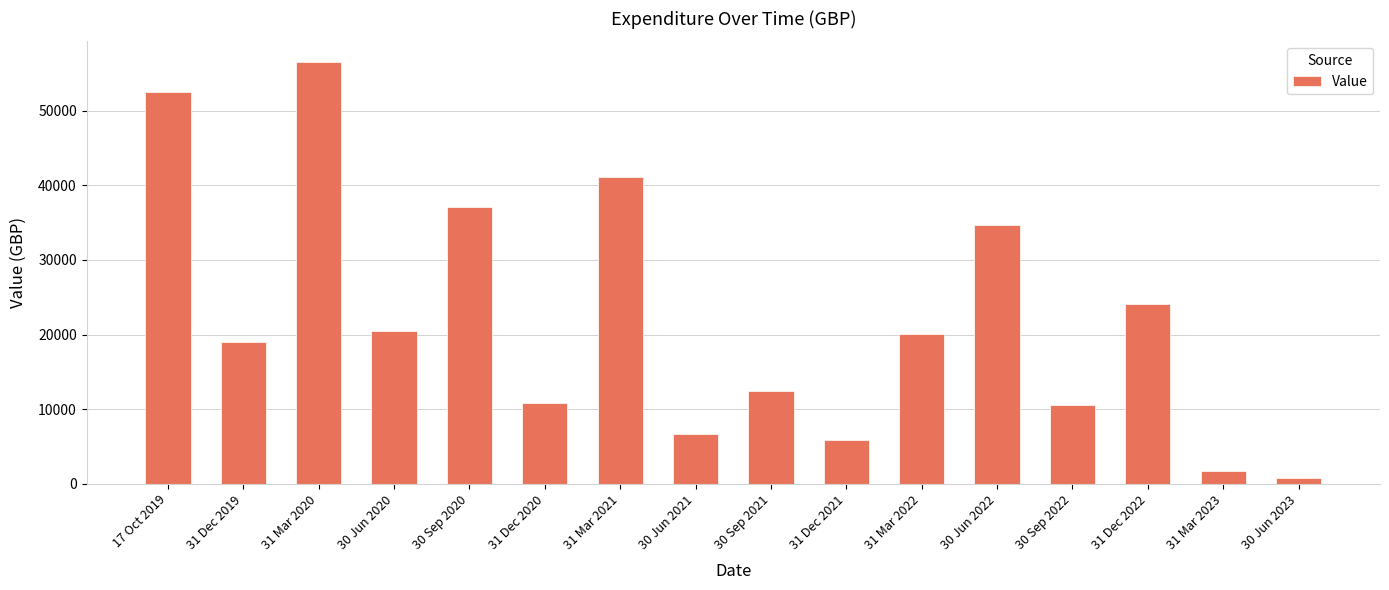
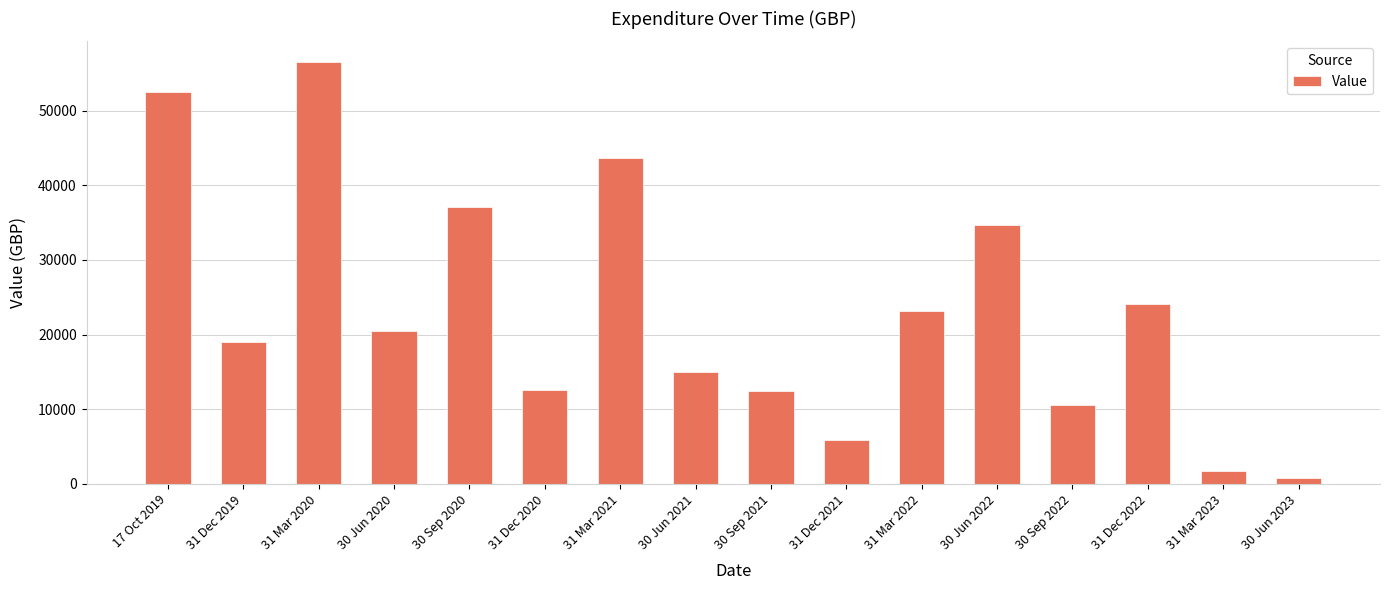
31 Dec 2020: 11000 -> 13000
31 Mar 2021: 41000 -> 44000
30 Jun 2021: 7000 -> 15000
31 Mar 2022: 20000 -> 23000
